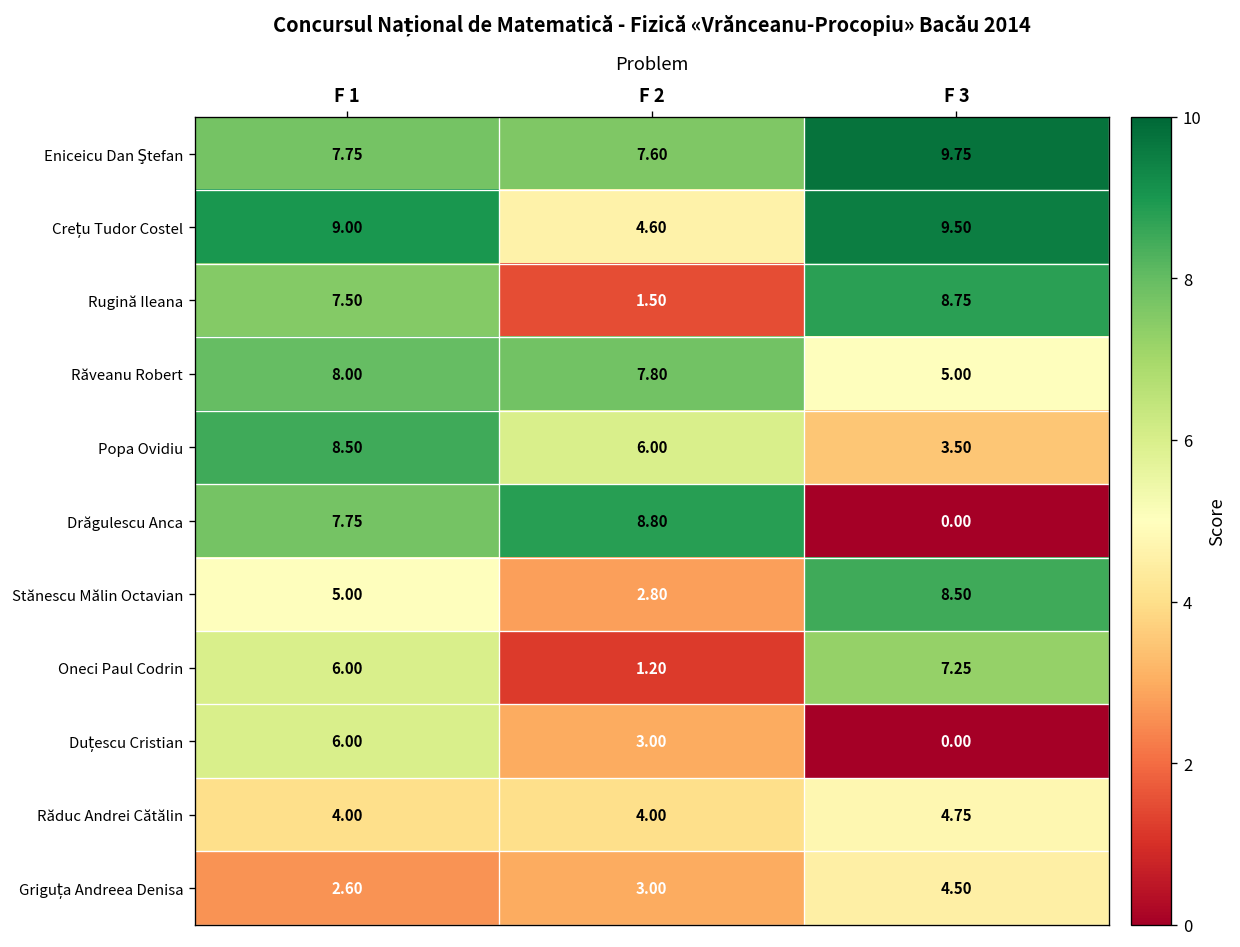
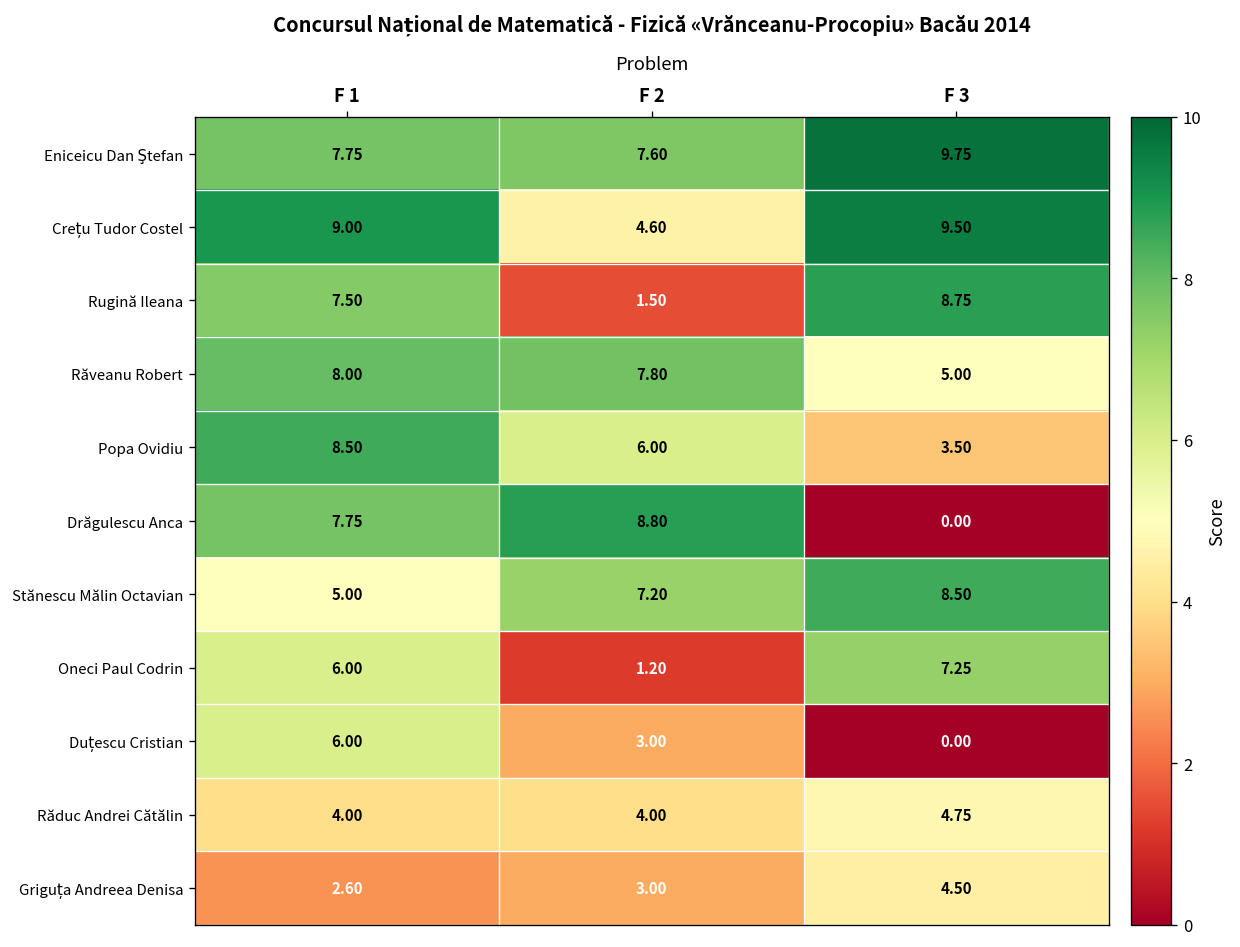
Stănescu Mălin Octavian, F 2: 2.80 -> 7.20
